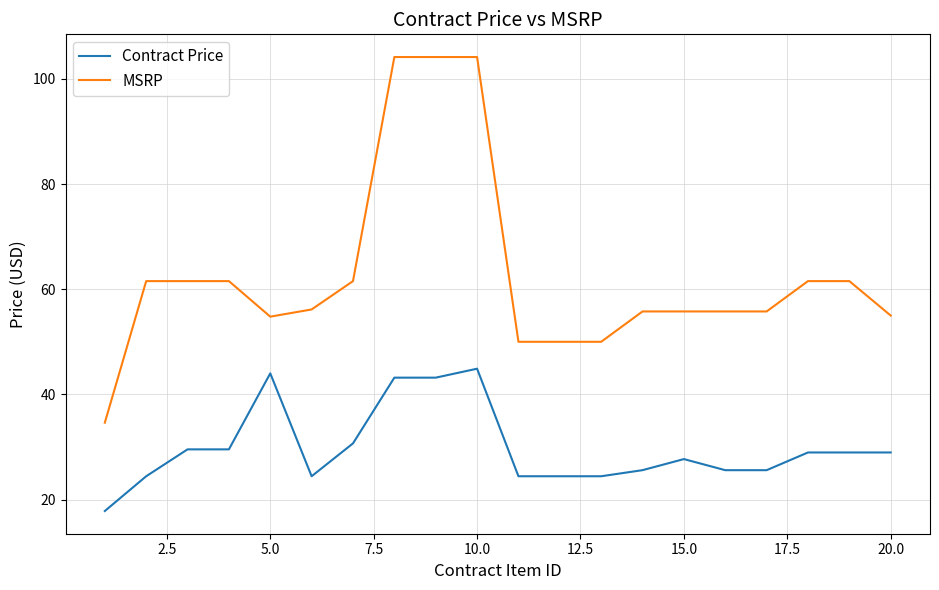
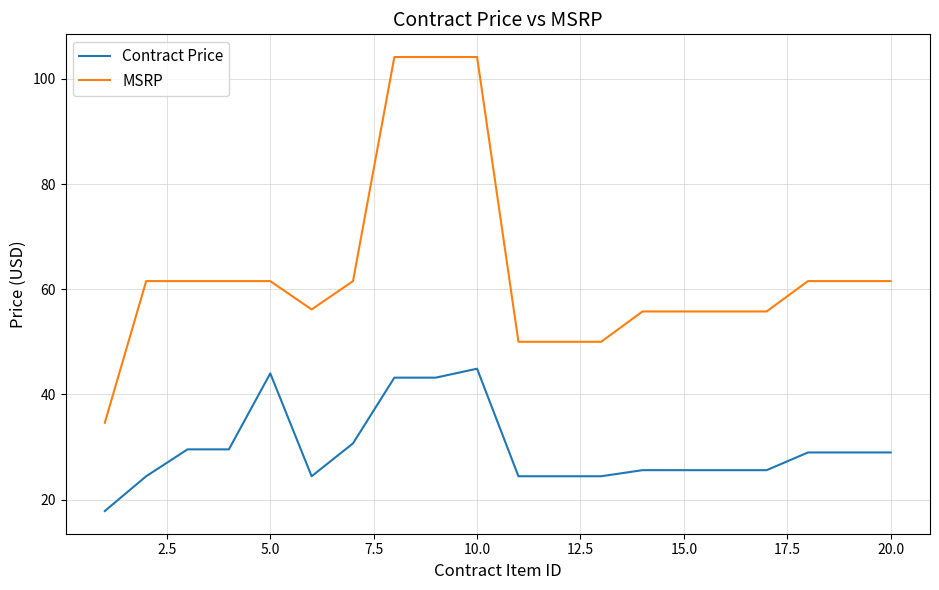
MSRP, 5.0: 55 -> 62
Contract Price, 15.0: 28 -> 26
MSRP, 20.0: 55 -> 62
